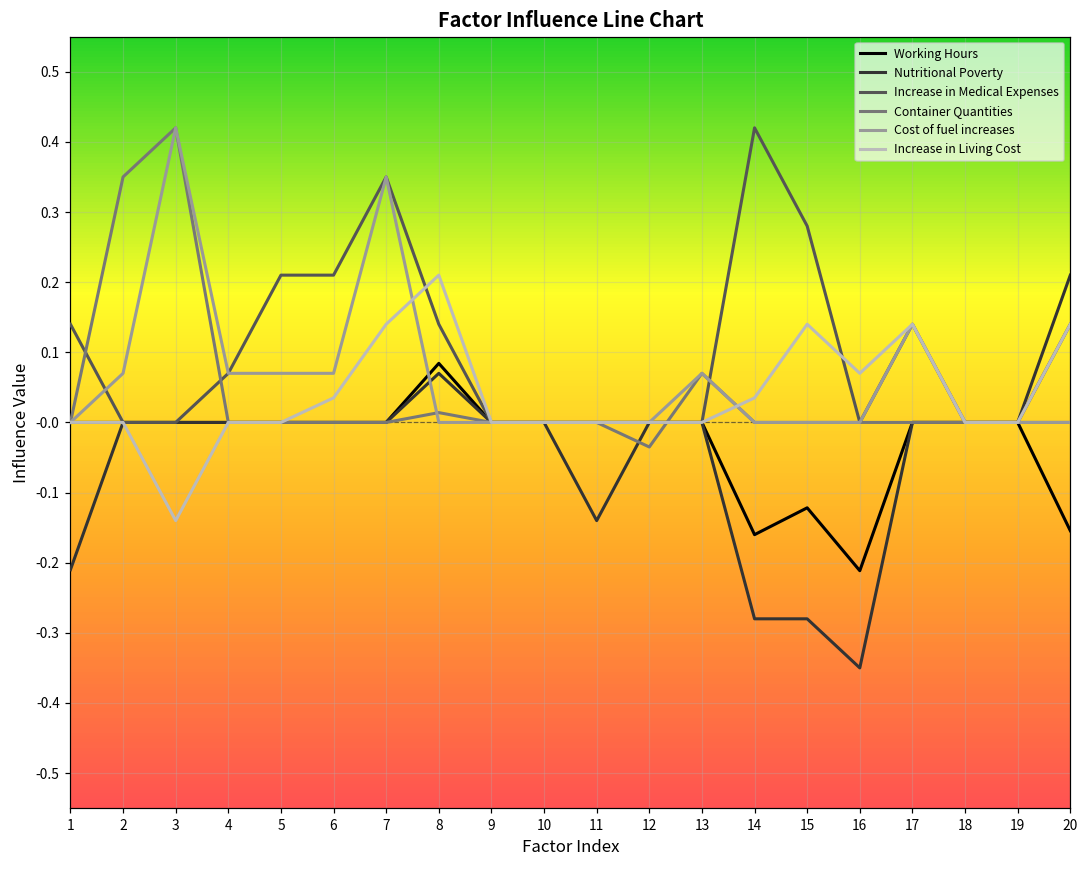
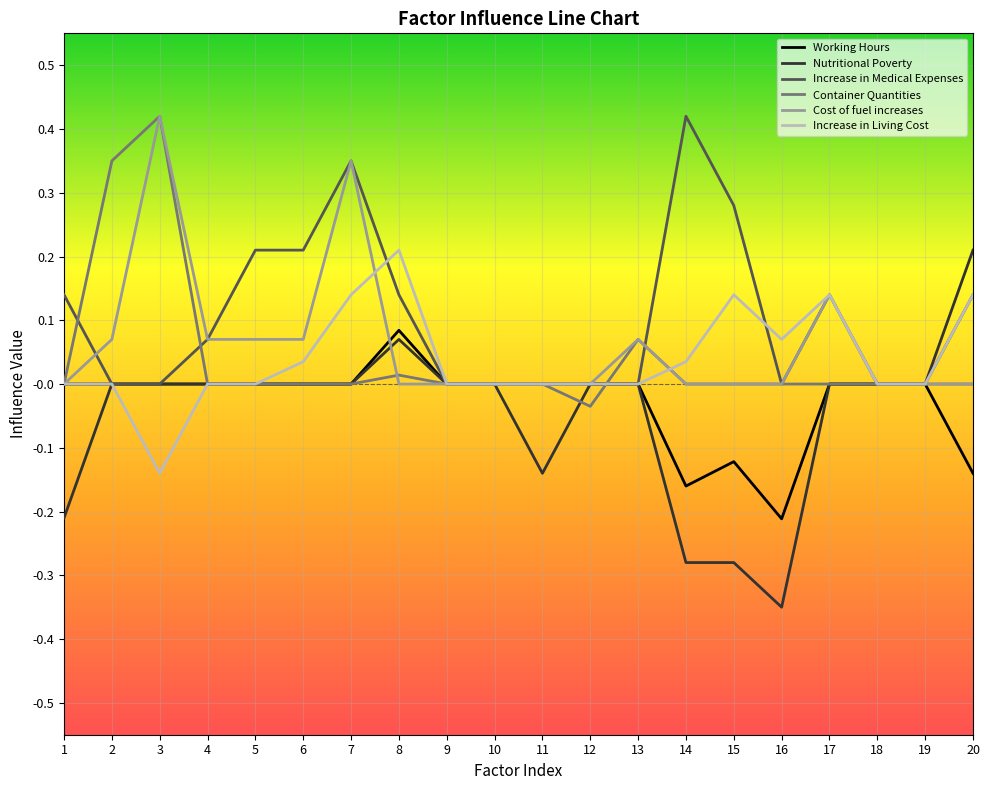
Working Hours, 20: -0.15 -> -0.14
